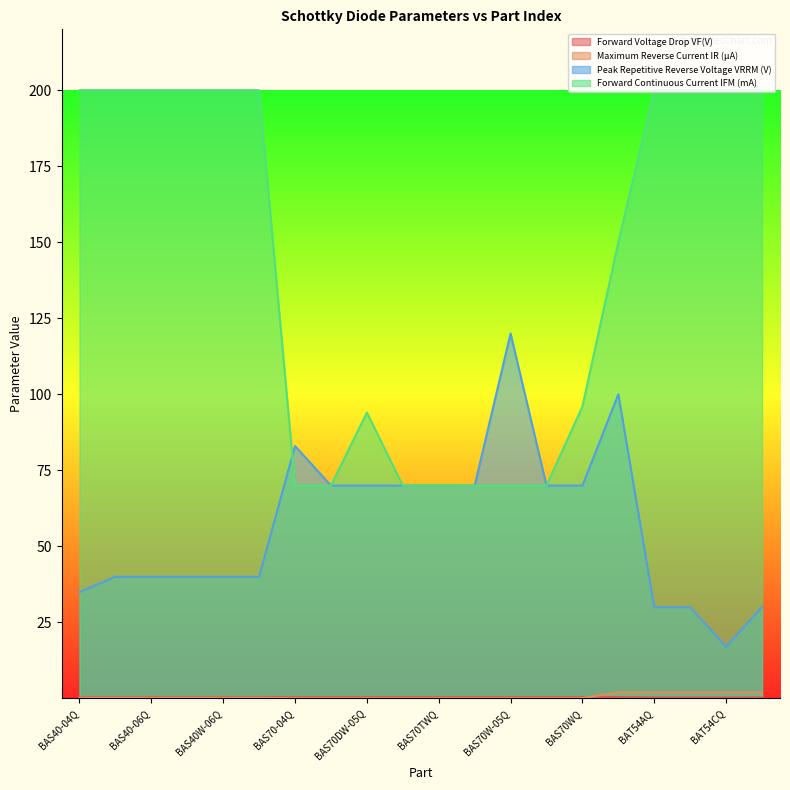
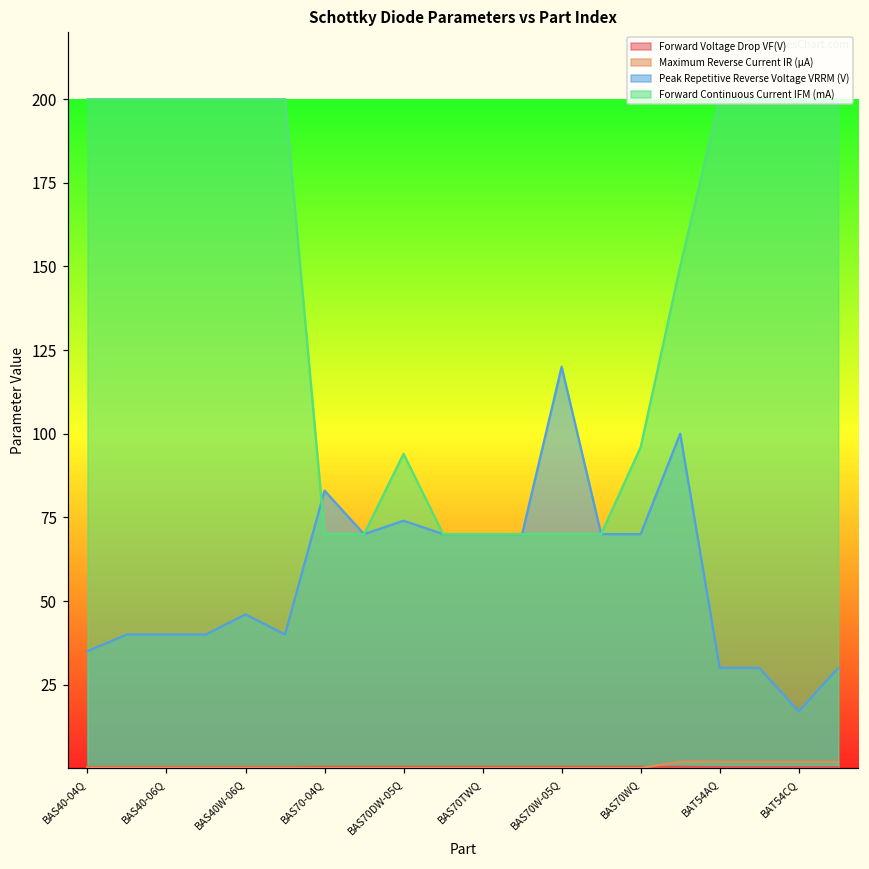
Peak Repetitive Reverse Voltage VRRM (V), BAS40W-06Q: 40 -> 46
Peak Repetitive Reverse Voltage VRRM (V), BAS70DW-05Q: 70 -> 74
